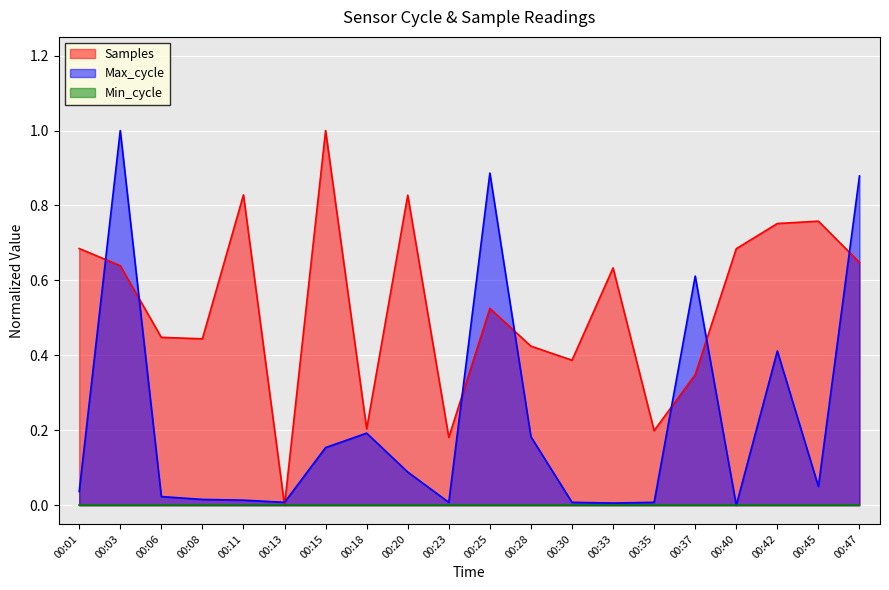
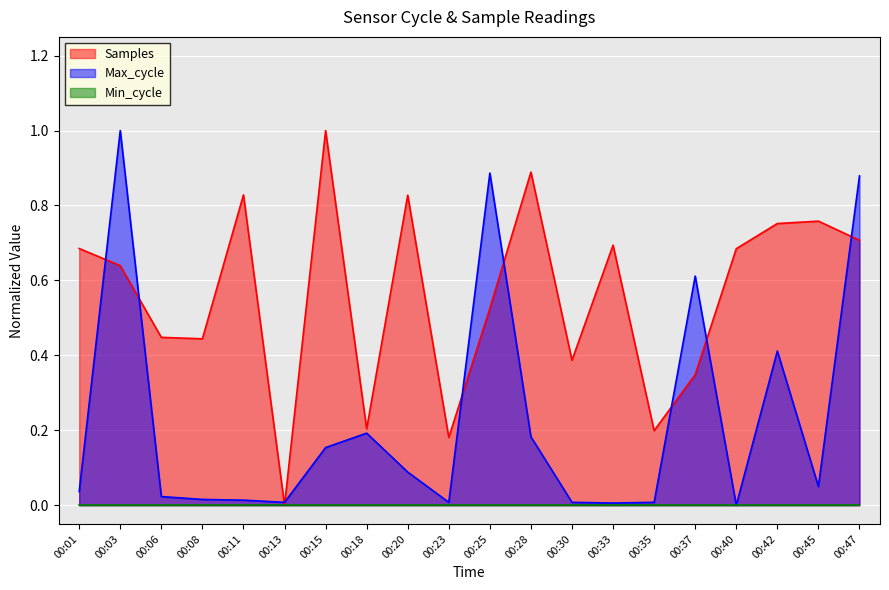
Samples, 00:28: 0.42 -> 0.89
Samples, 00:33: 0.63 -> 0.69
Samples, 00:47: 0.65 -> 0.71
